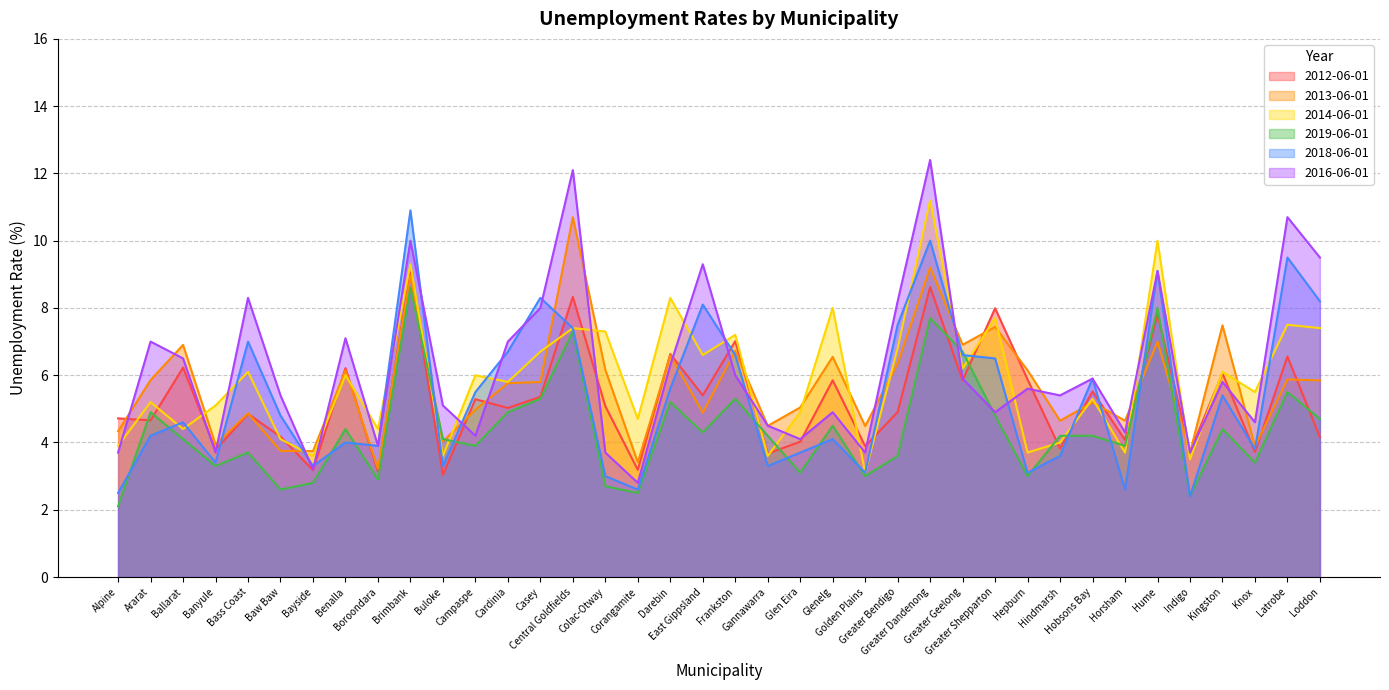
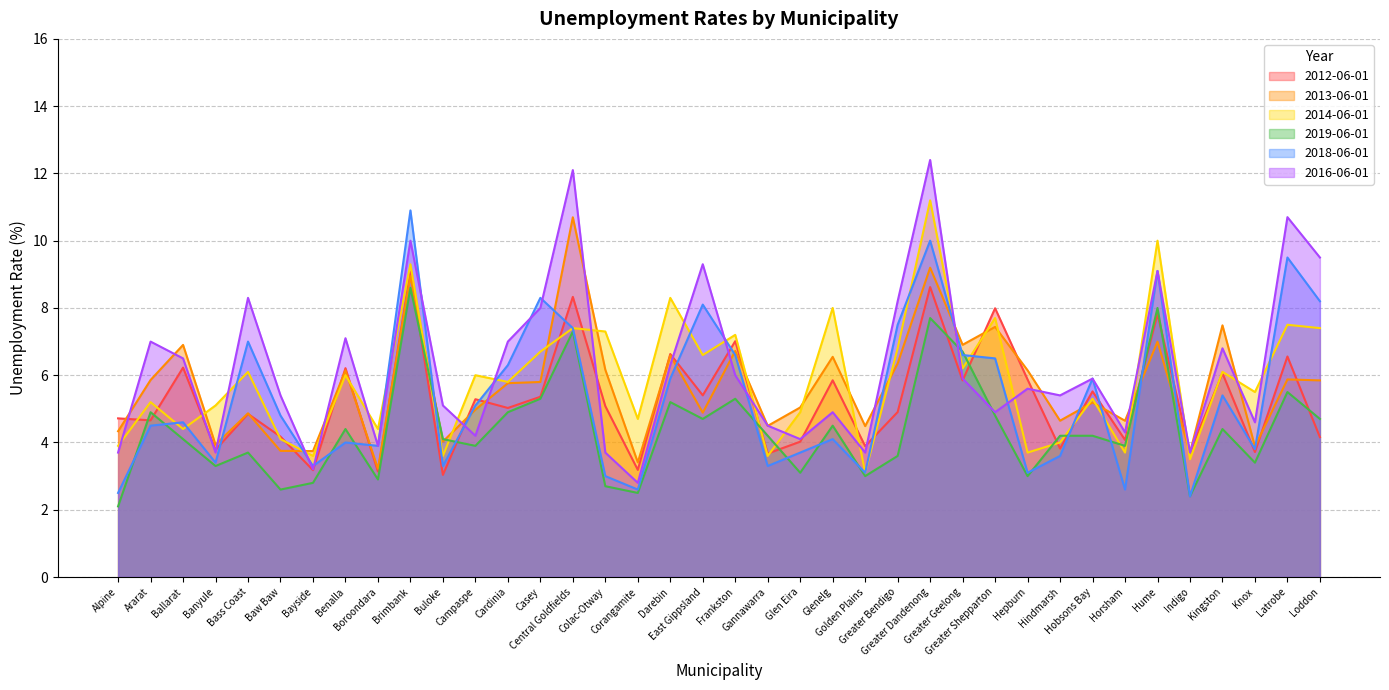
2018-06-01, Ararat: 4.2 -> 4.5
2018-06-01, Campaspe: 5.5 -> 5.1
2018-06-01, Cardinia: 6.7 -> 6.3
2018-06-01, Darebin: 5.6 -> 5.9
2019-06-01, East Gippsland: 4.3 -> 4.7
2016-06-01, Kingston: 5.8 -> 6.8
